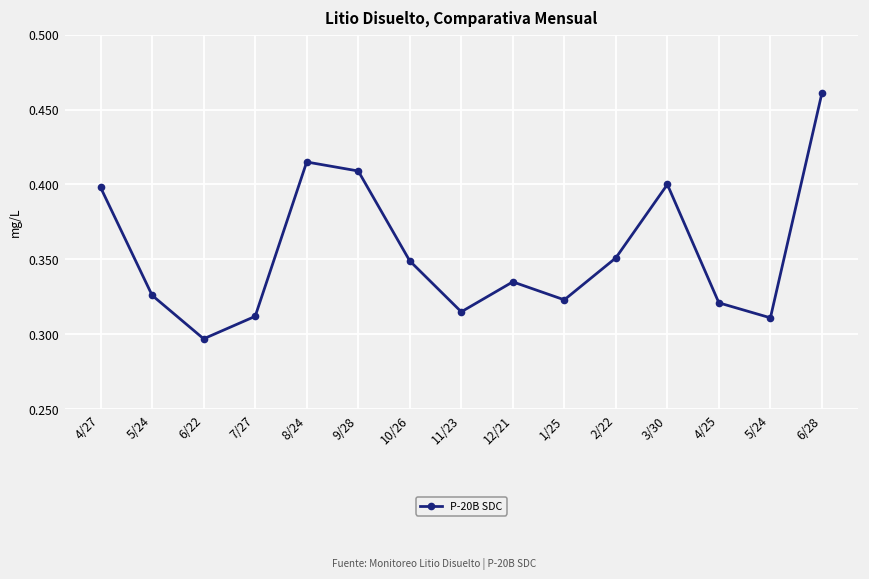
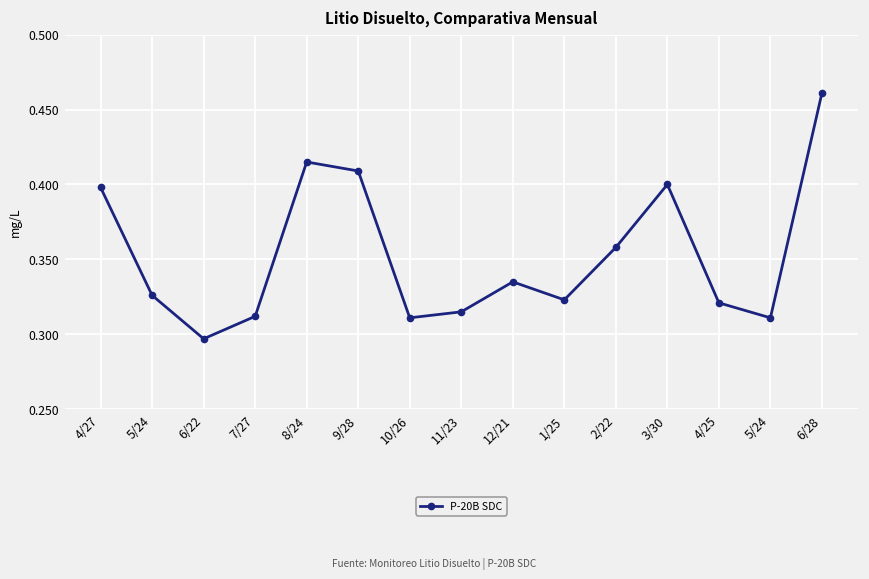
10/26: 0.349 -> 0.311
2/22: 0.351 -> 0.358
